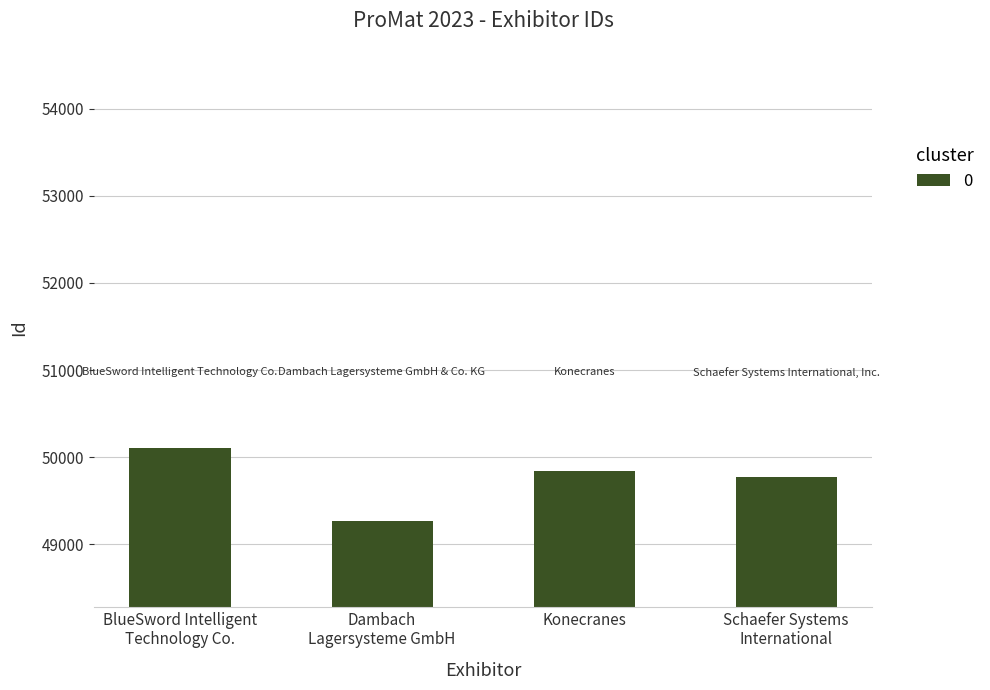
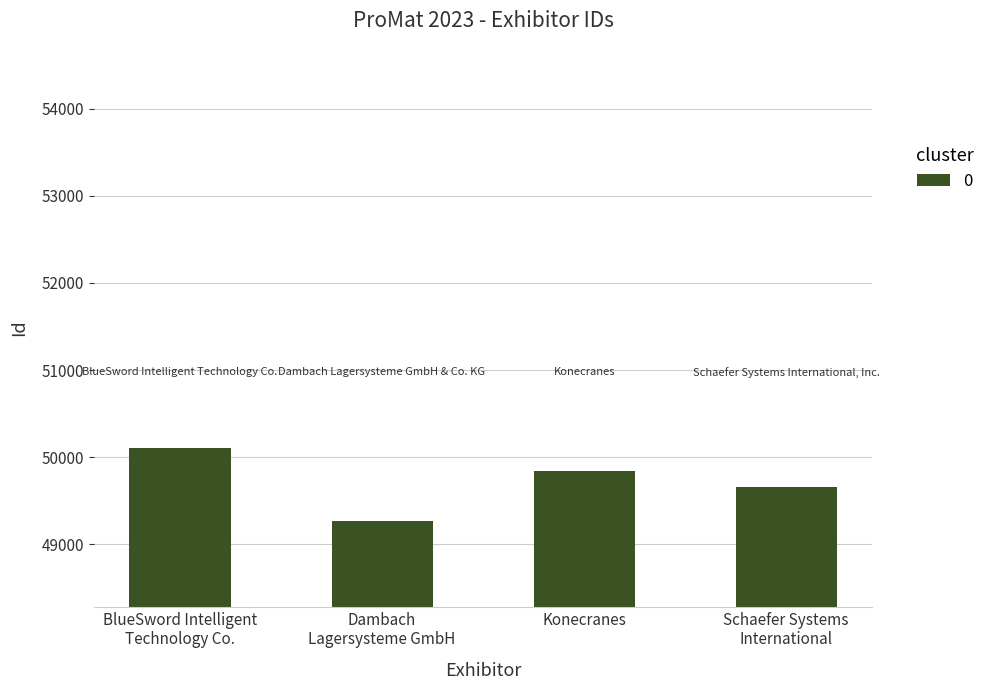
Schaefer Systems International: 49800 -> 49700
